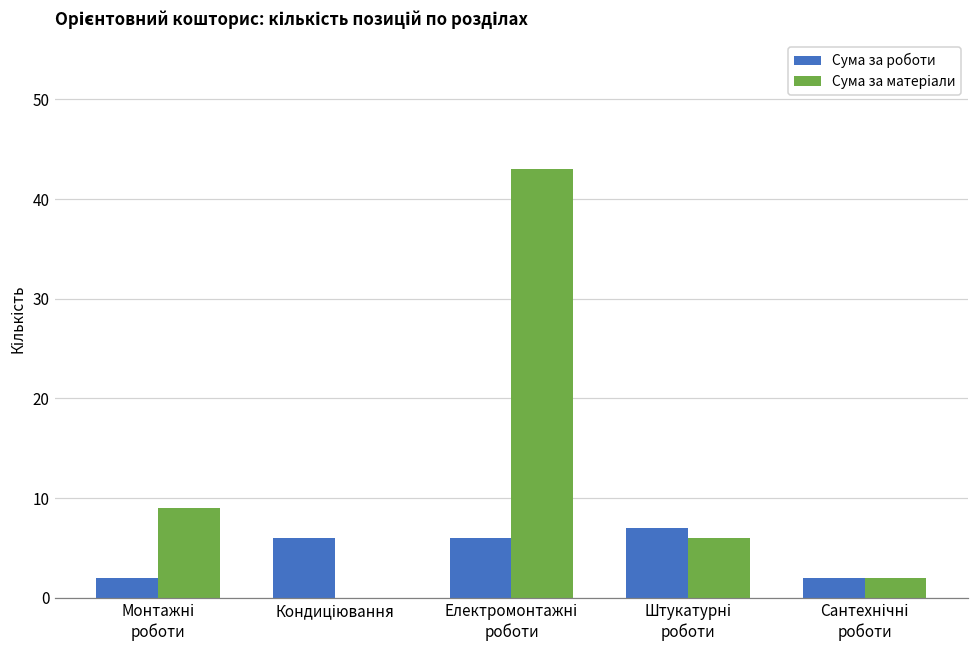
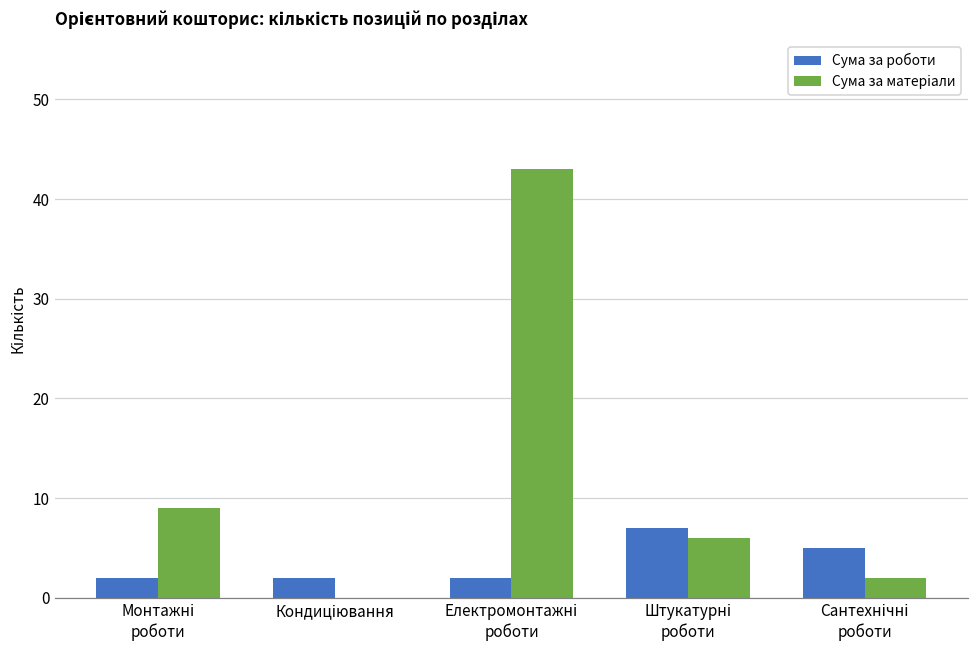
Сума за роботи, Кондиціювання: 6 -> 2
Сума за роботи, Електромонтажні роботи: 6 -> 2
Сума за роботи, Сантехнічні роботи: 2 -> 5
